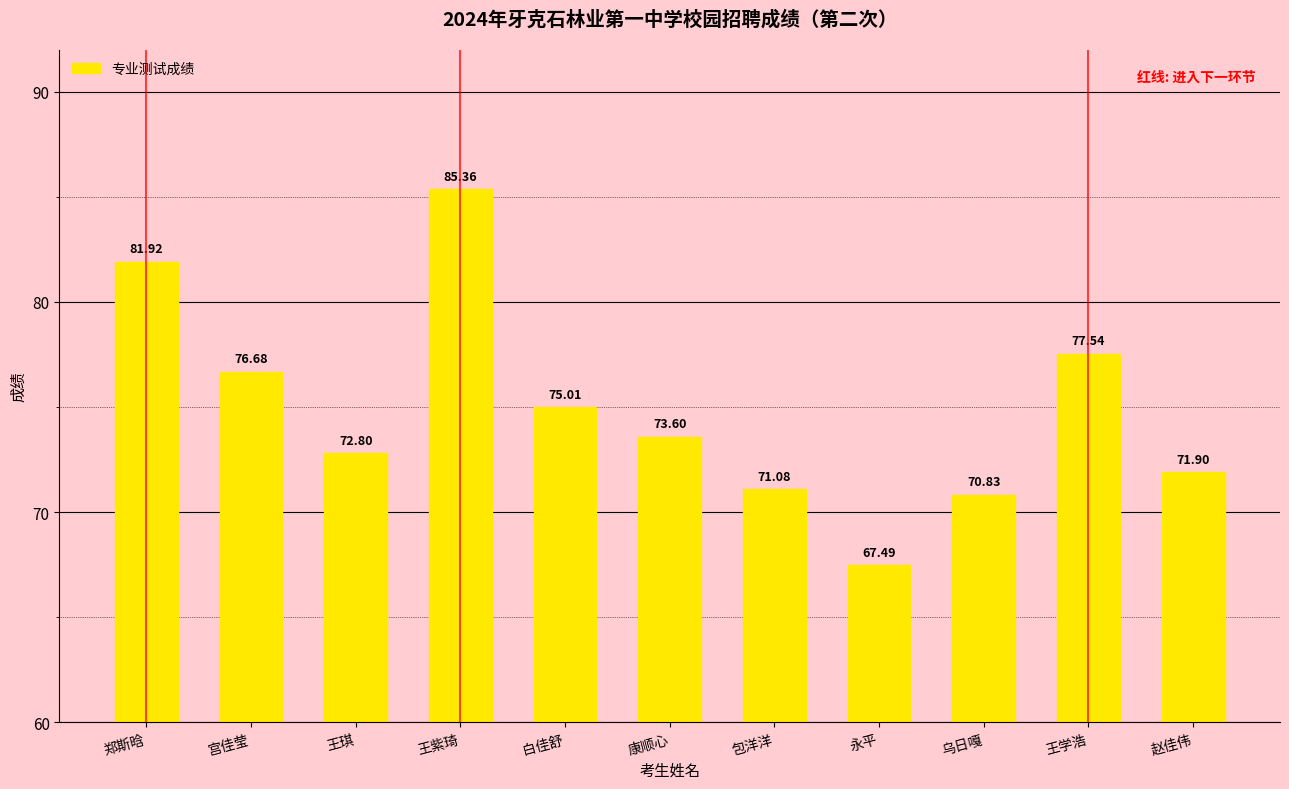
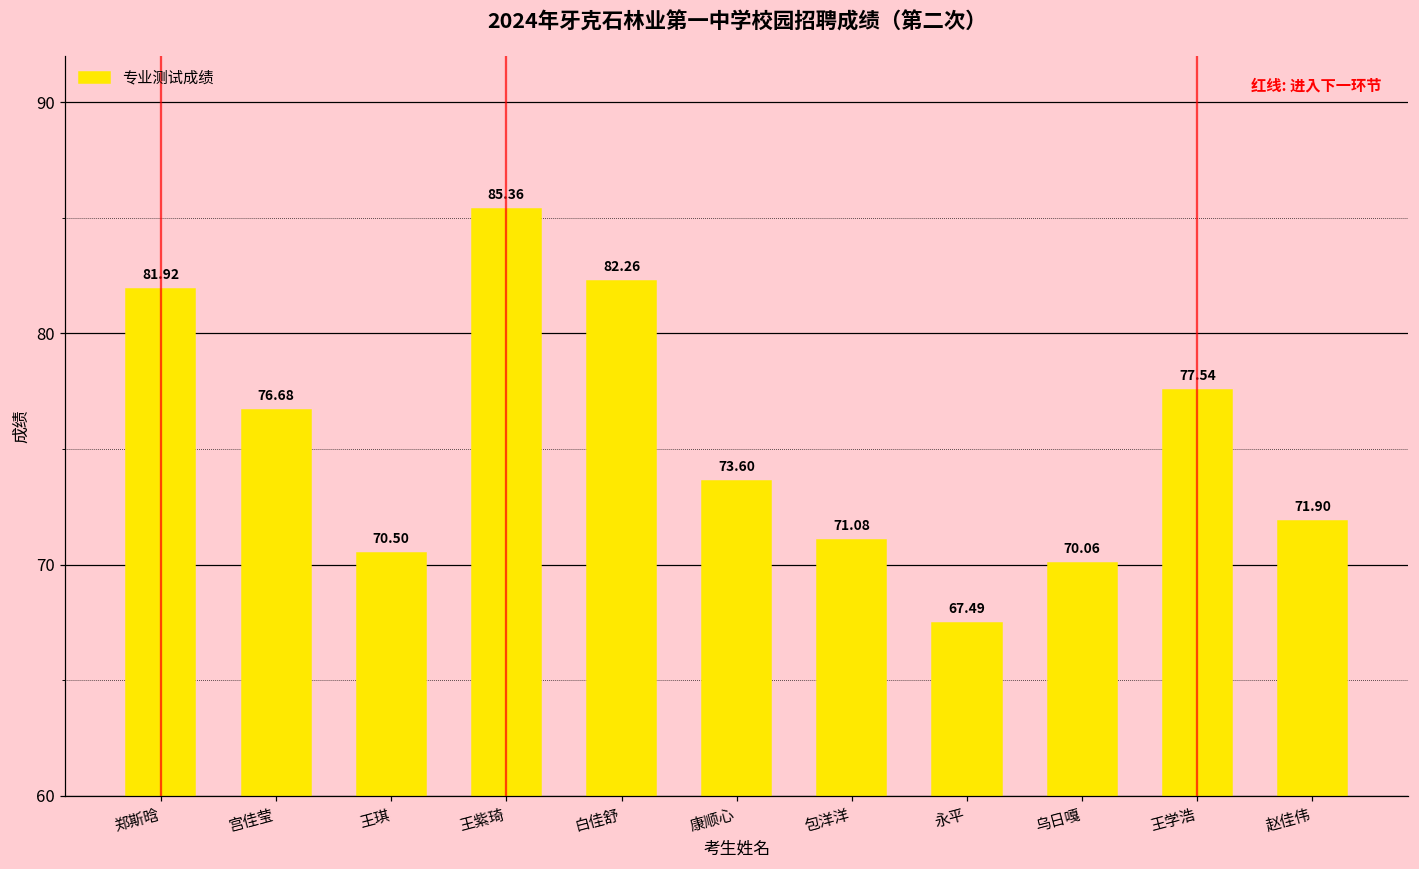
王琪: 72.80 -> 70.50
白佳舒: 75.01 -> 82.26
乌日嘎: 70.83 -> 70.06
